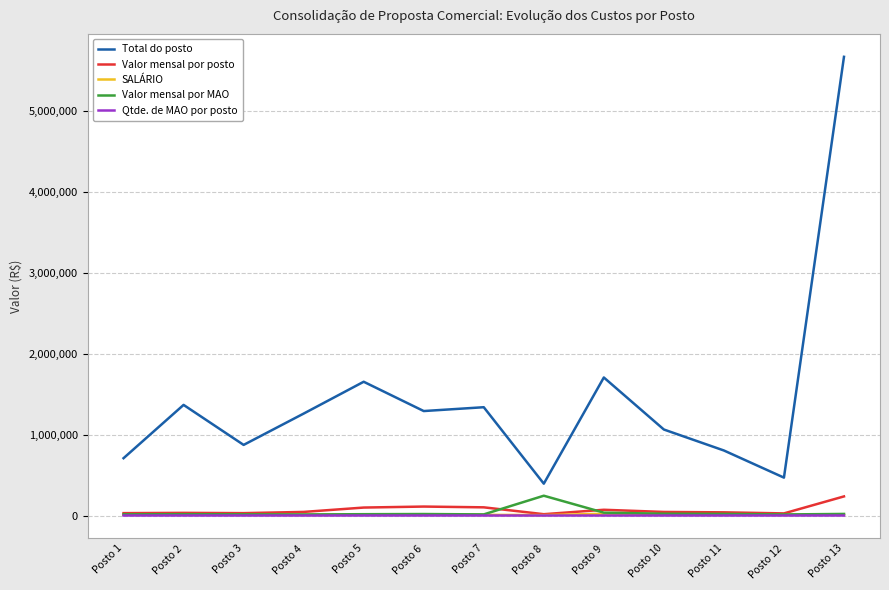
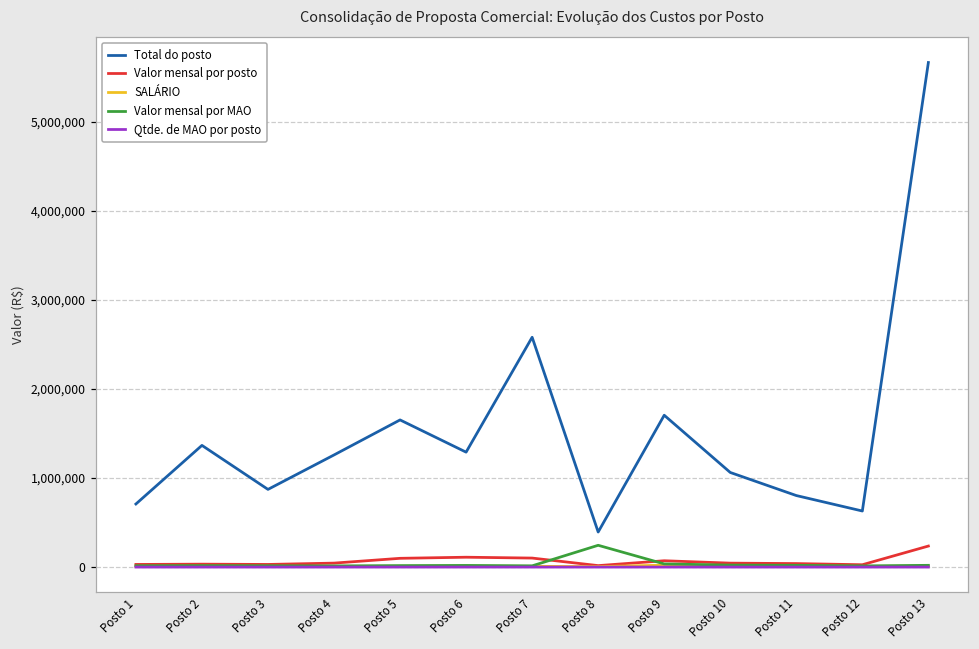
Total do posto, Posto 7: 1,300,000 -> 2,600,000
Total do posto, Posto 12: 500,000 -> 600,000
